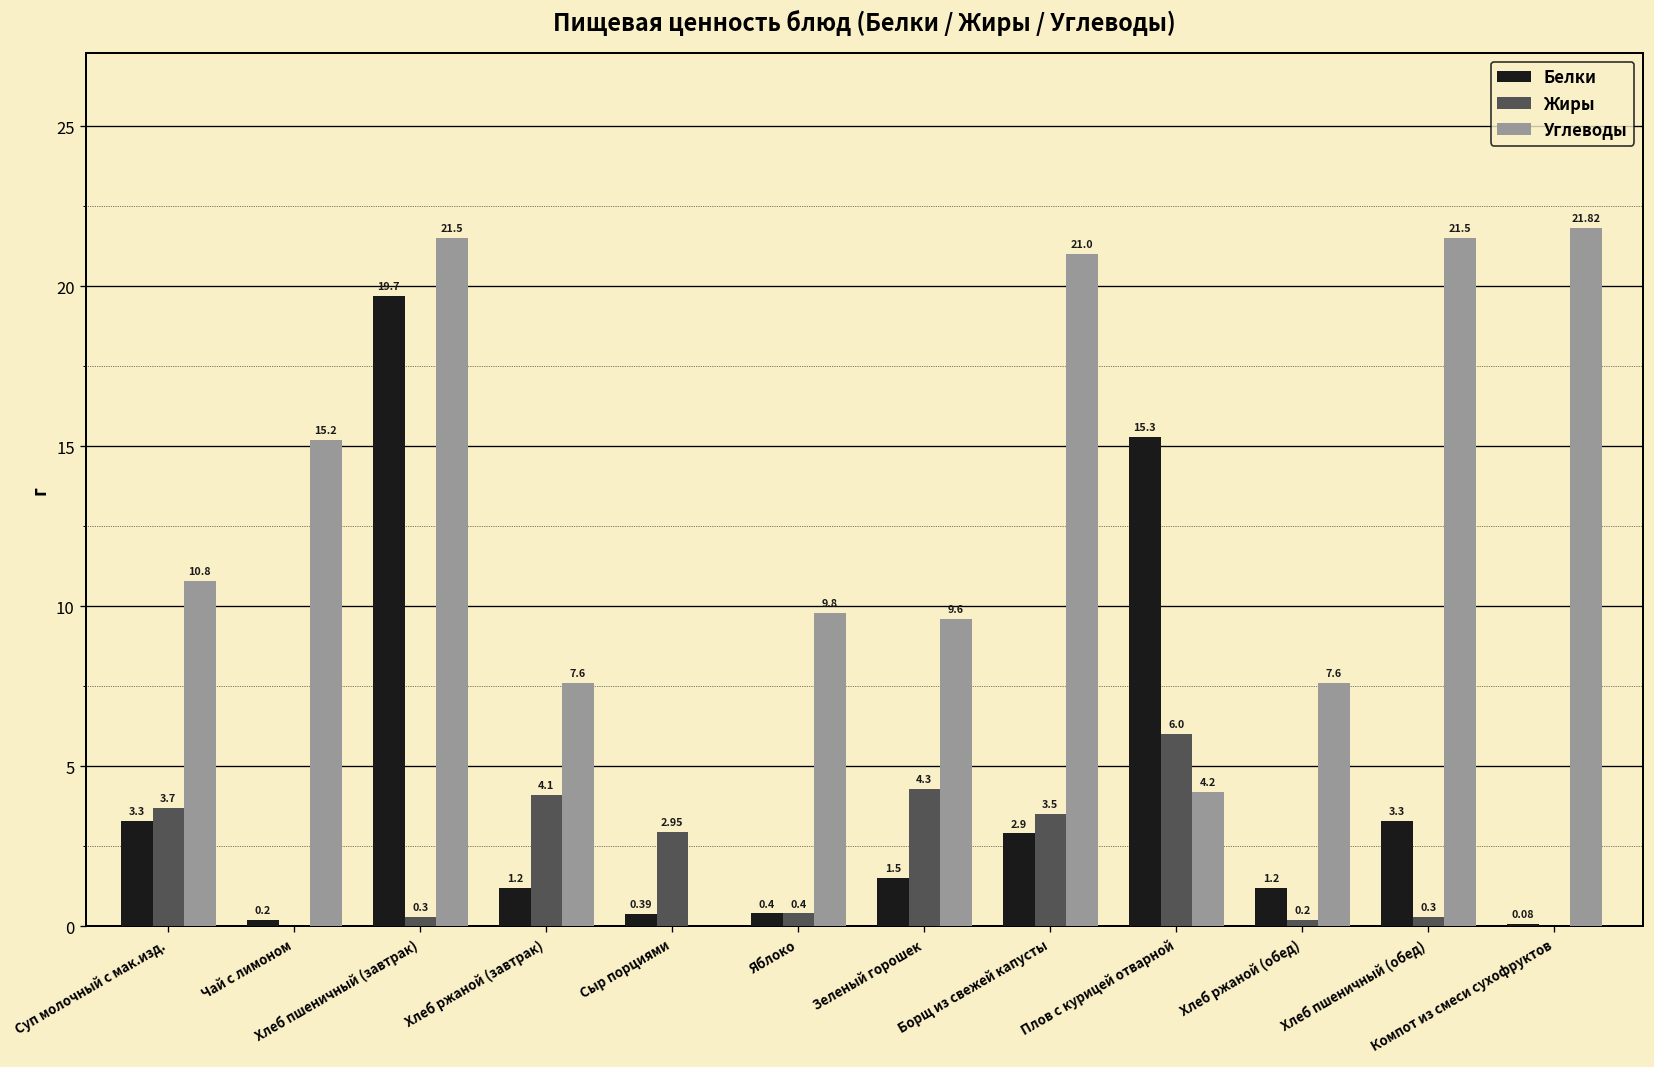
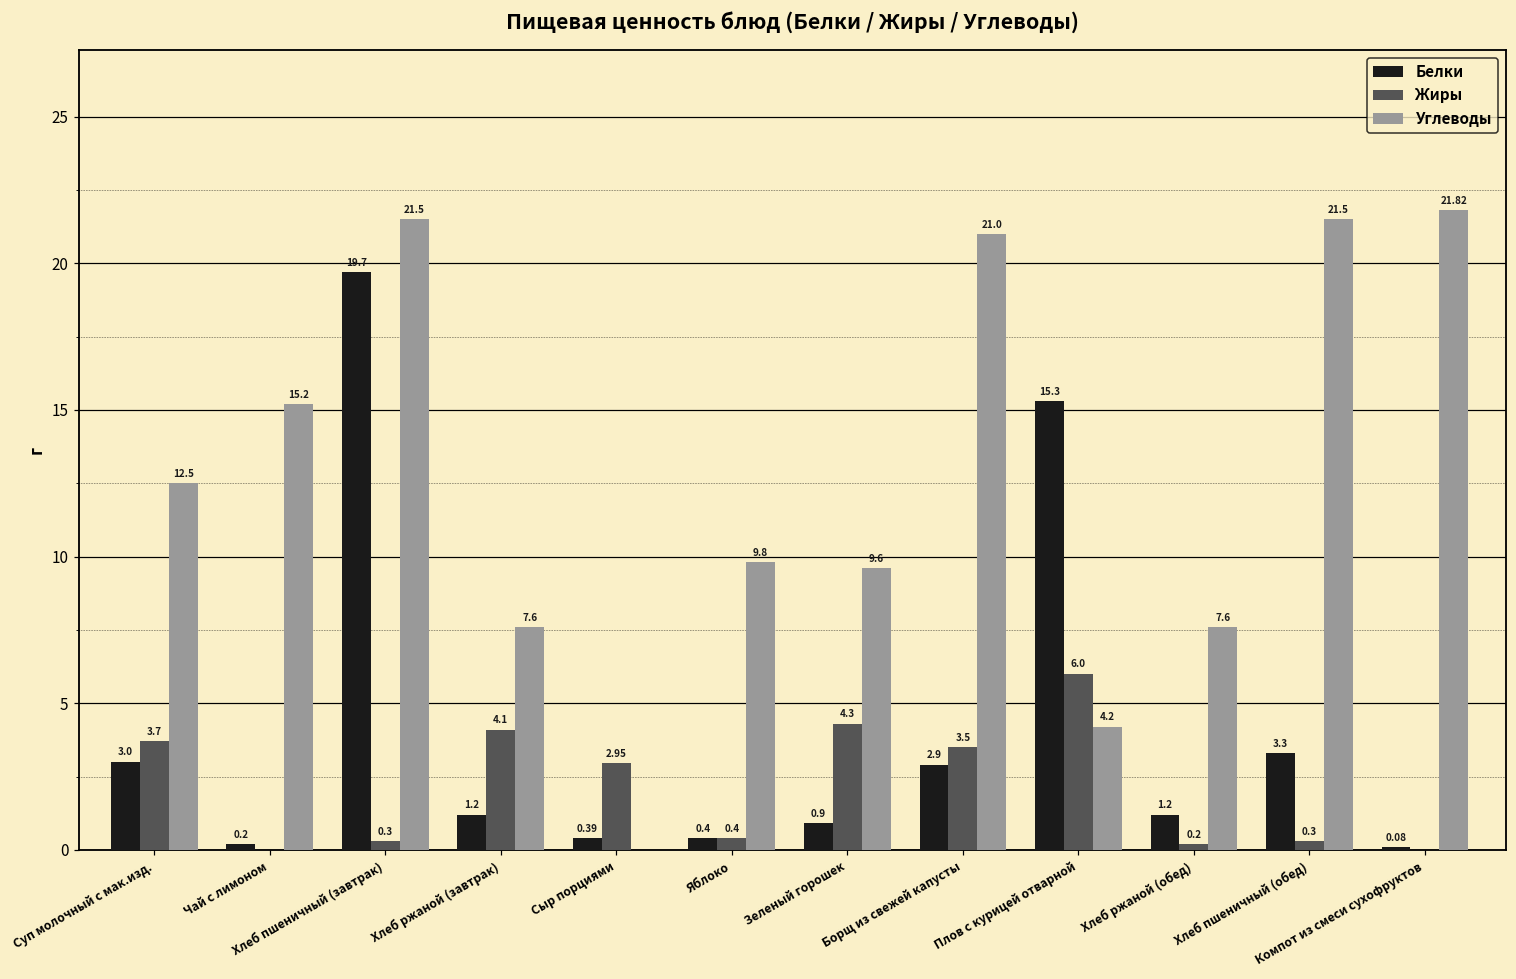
Белки, Суп молочный с мак.изд.: 3.3 -> 3.0
Углеводы, Суп молочный с мак.изд.: 10.8 -> 12.5
Белки, Зеленый горошек: 1.5 -> 0.9
